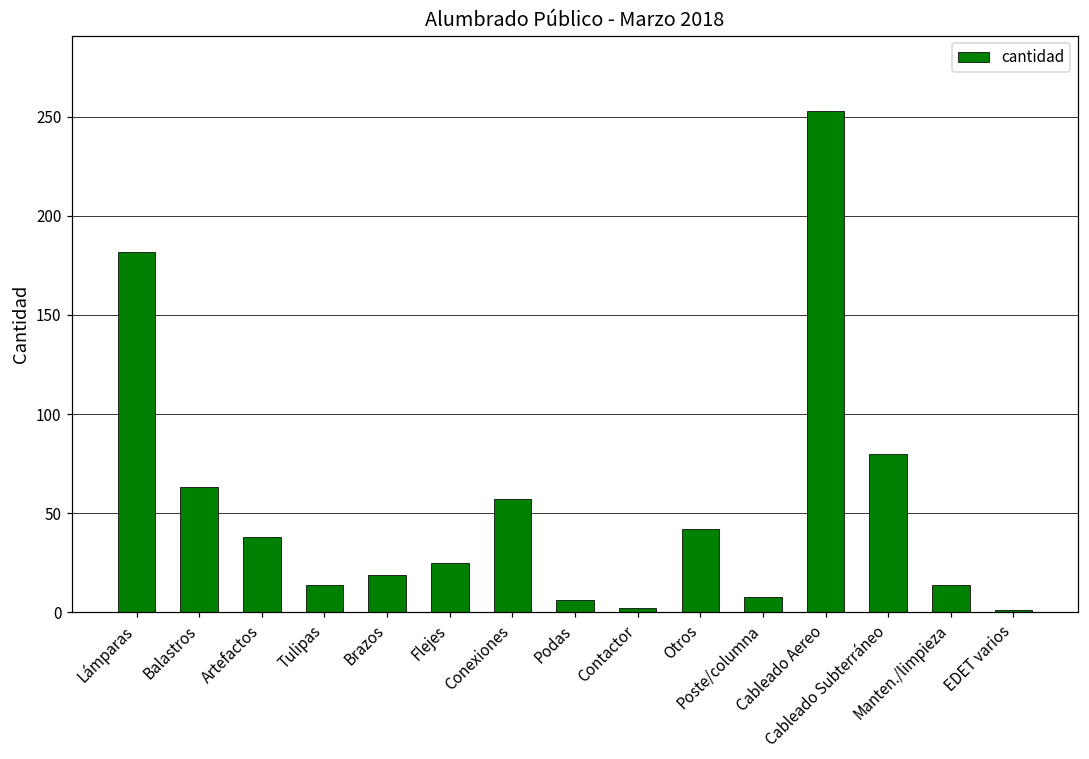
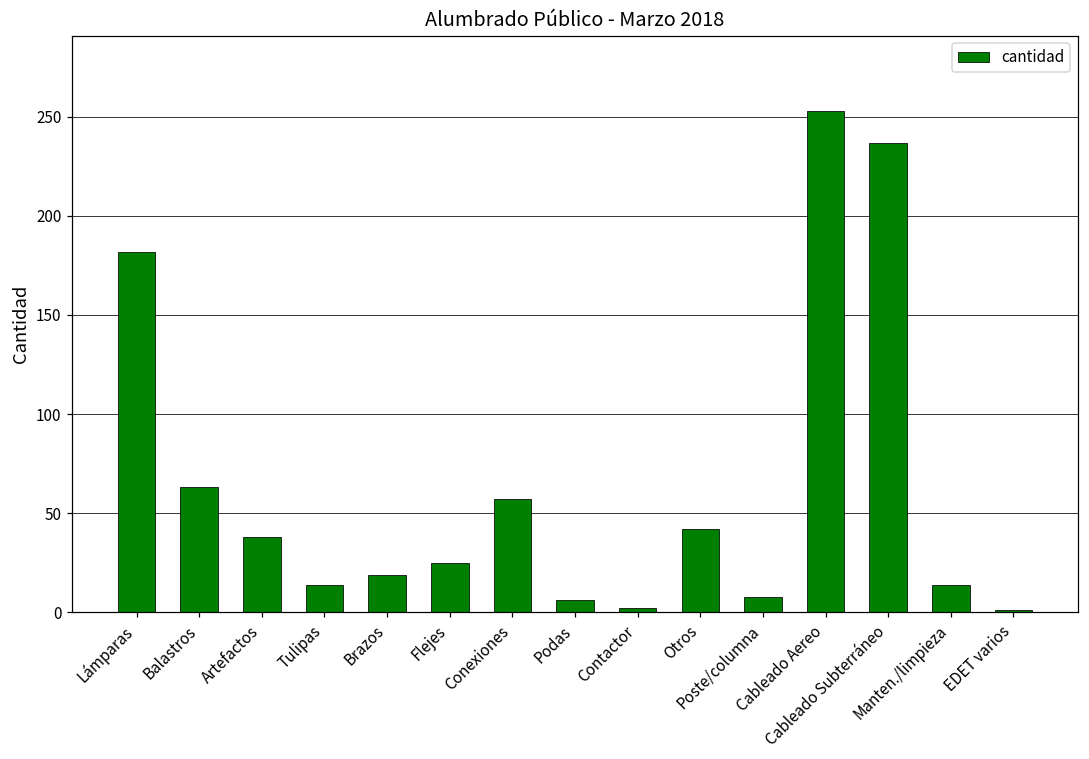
Cableado Subterráneo: 80 -> 237
